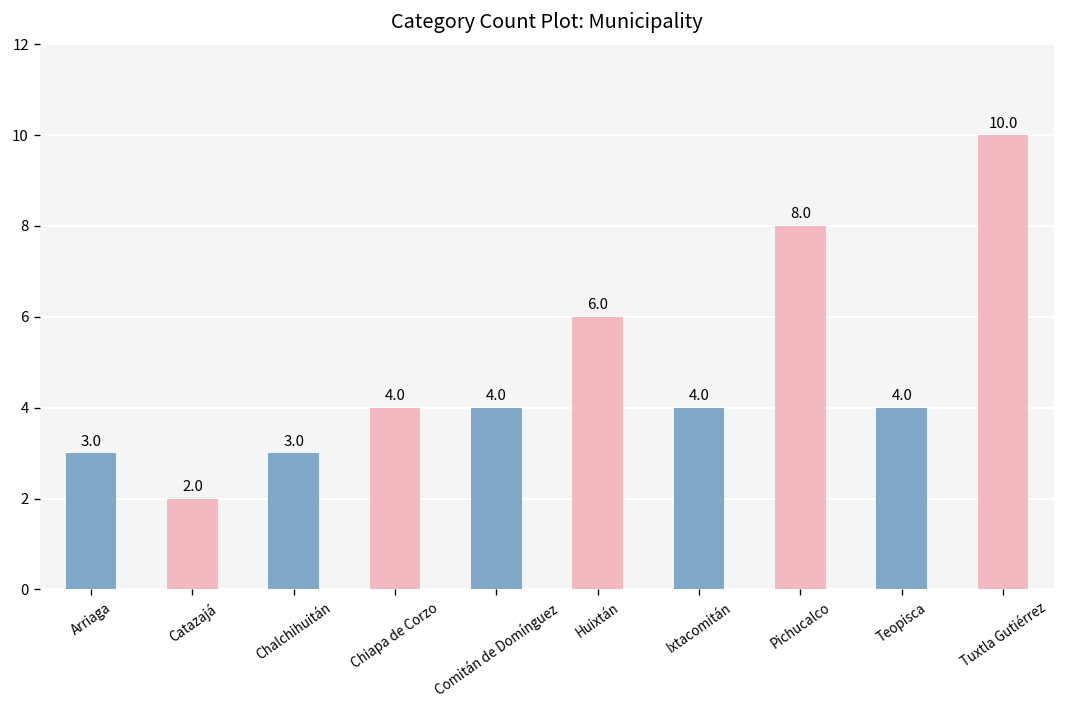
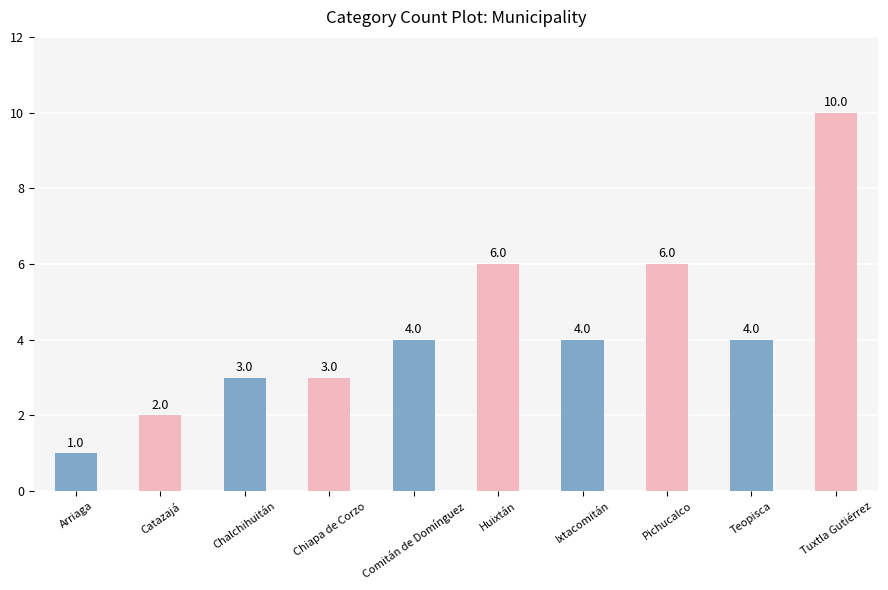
Arriaga: 3.0 -> 1.0
Chiapa de Corzo: 4.0 -> 3.0
Pichucalco: 8.0 -> 6.0
